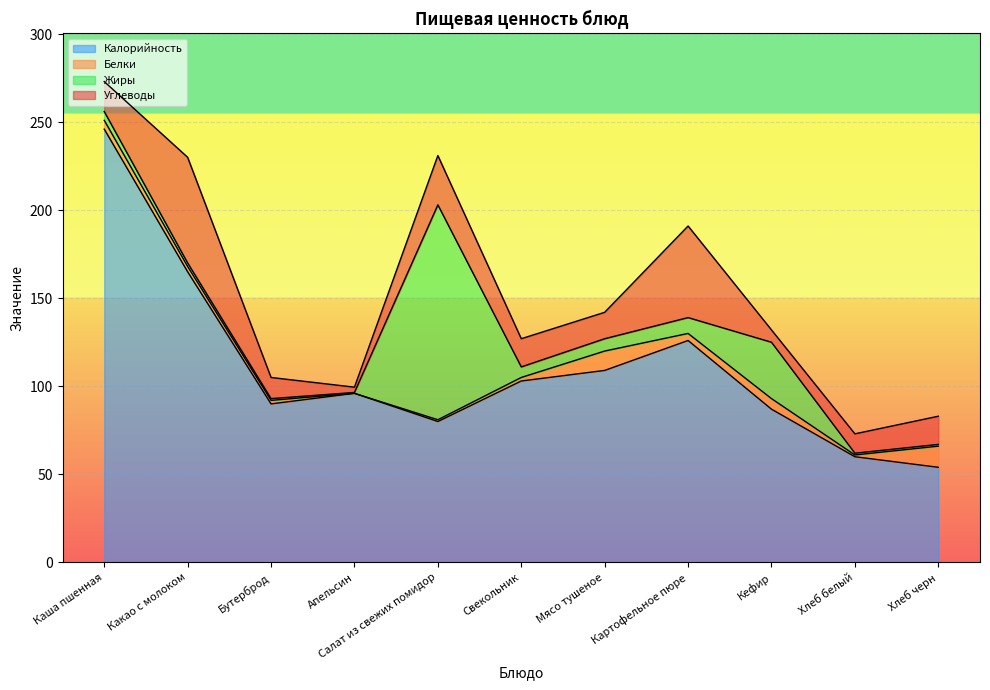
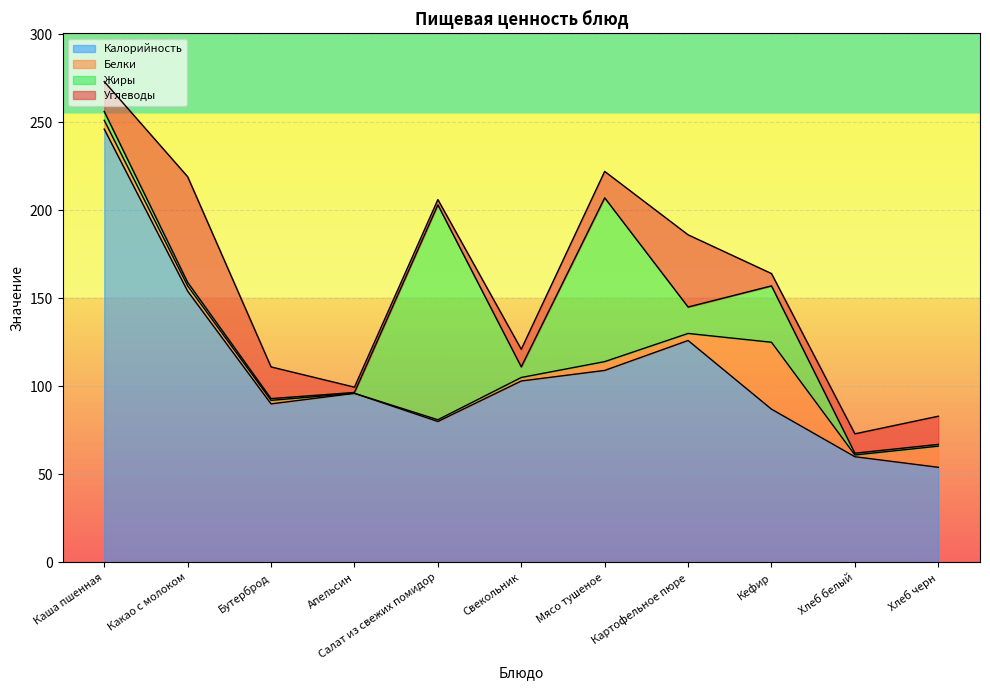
Калорийность, Какао с молоком: 165 -> 154
Углеводы, Бутерброд: 12 -> 18
Углеводы, Салат из свежих помидор: 28 -> 3
Углеводы, Свекольник: 16 -> 10
Белки, Мясо тушеное: 11 -> 5
Жиры, Мясо тушеное: 7 -> 93
Жиры, Картофельное пюре: 9 -> 15
Углеводы, Картофельное пюре: 52 -> 41
Белки, Кефир: 6 -> 38
